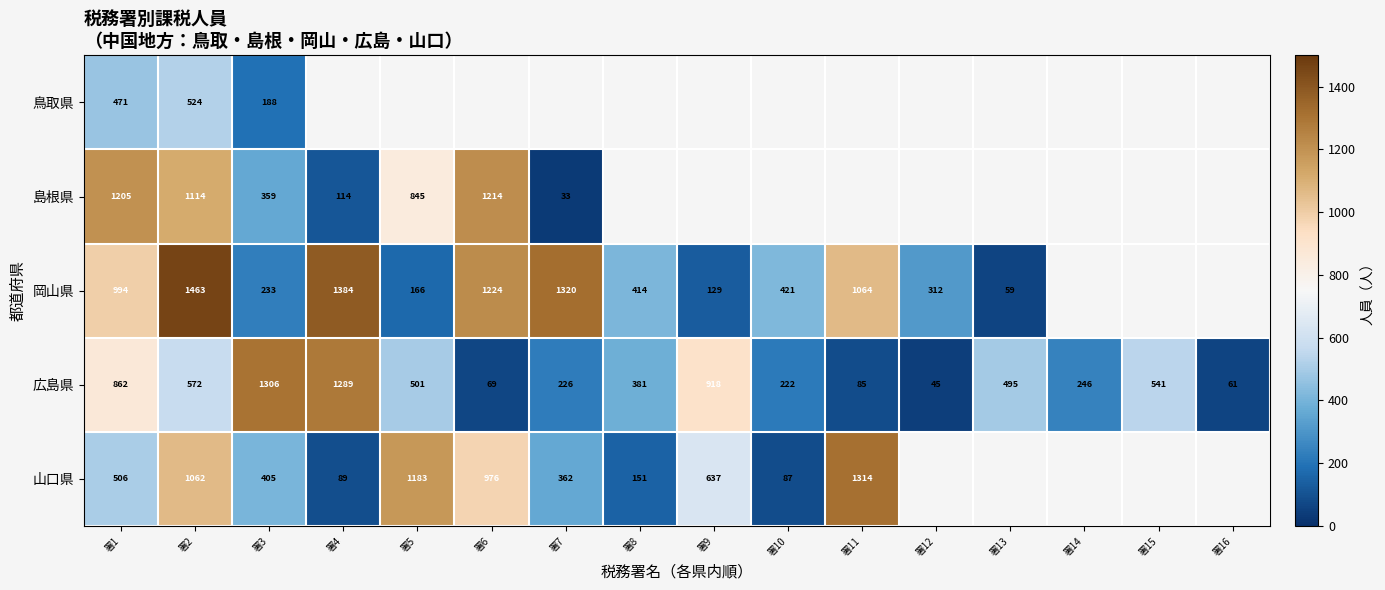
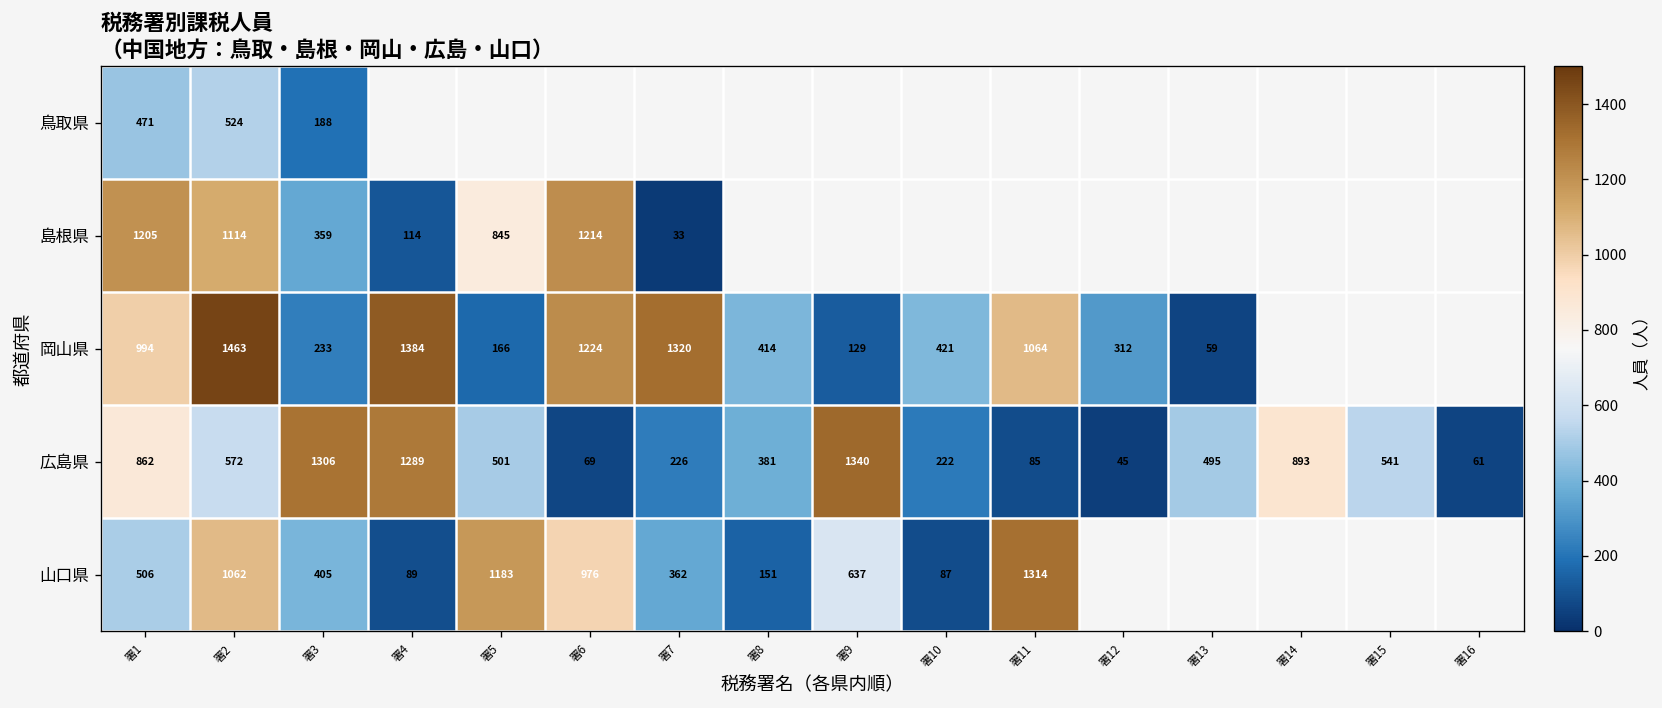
広島県, 署9: 918 -> 1340
広島県, 署14: 246 -> 893
